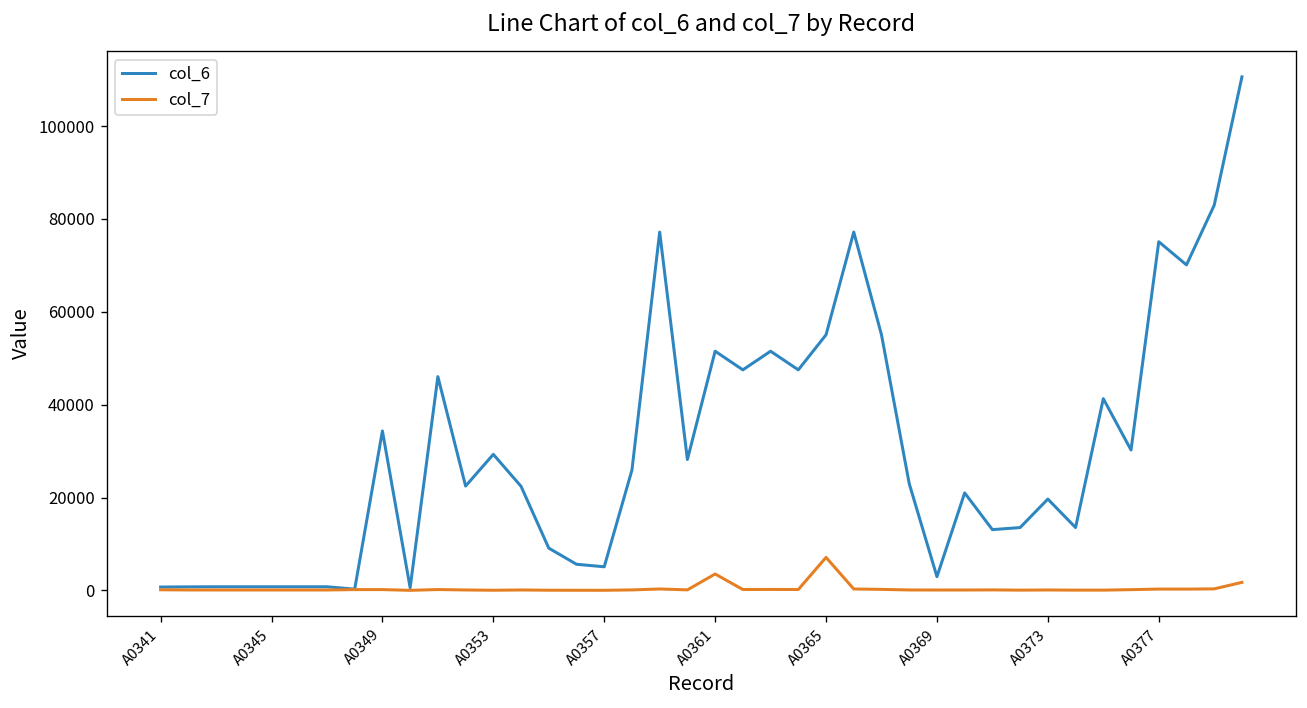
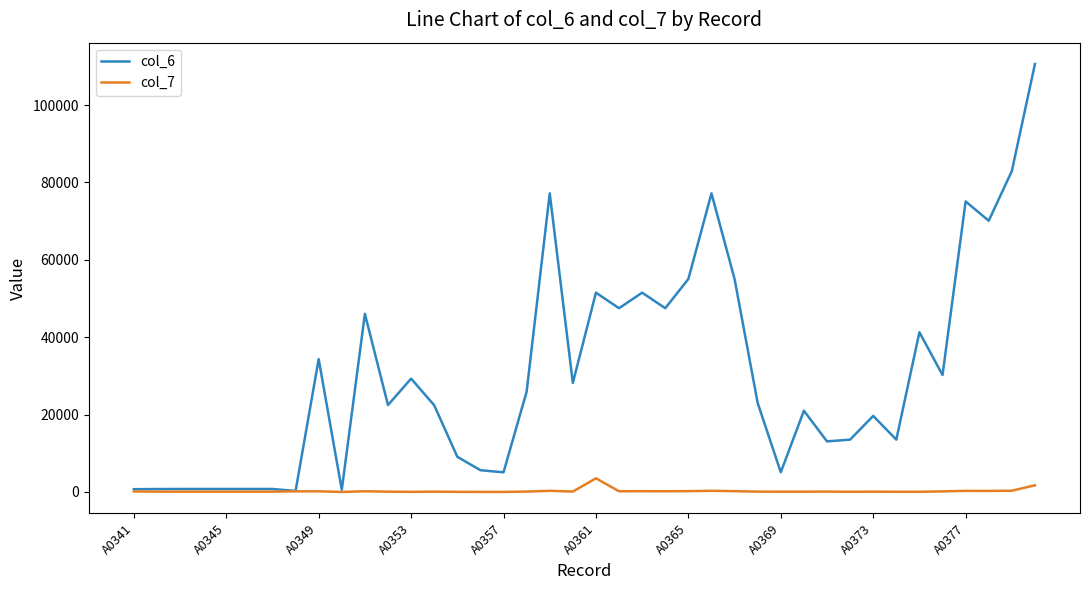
col_7, A0365: 7000 -> 0
col_6, A0369: 3000 -> 5000
